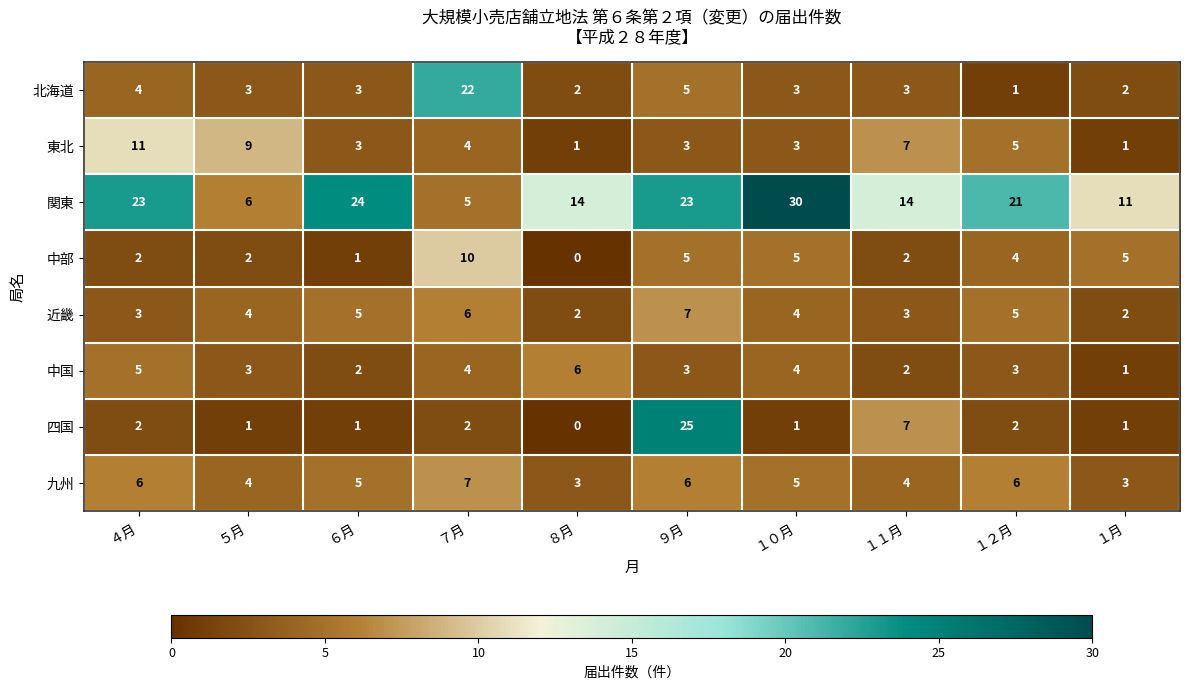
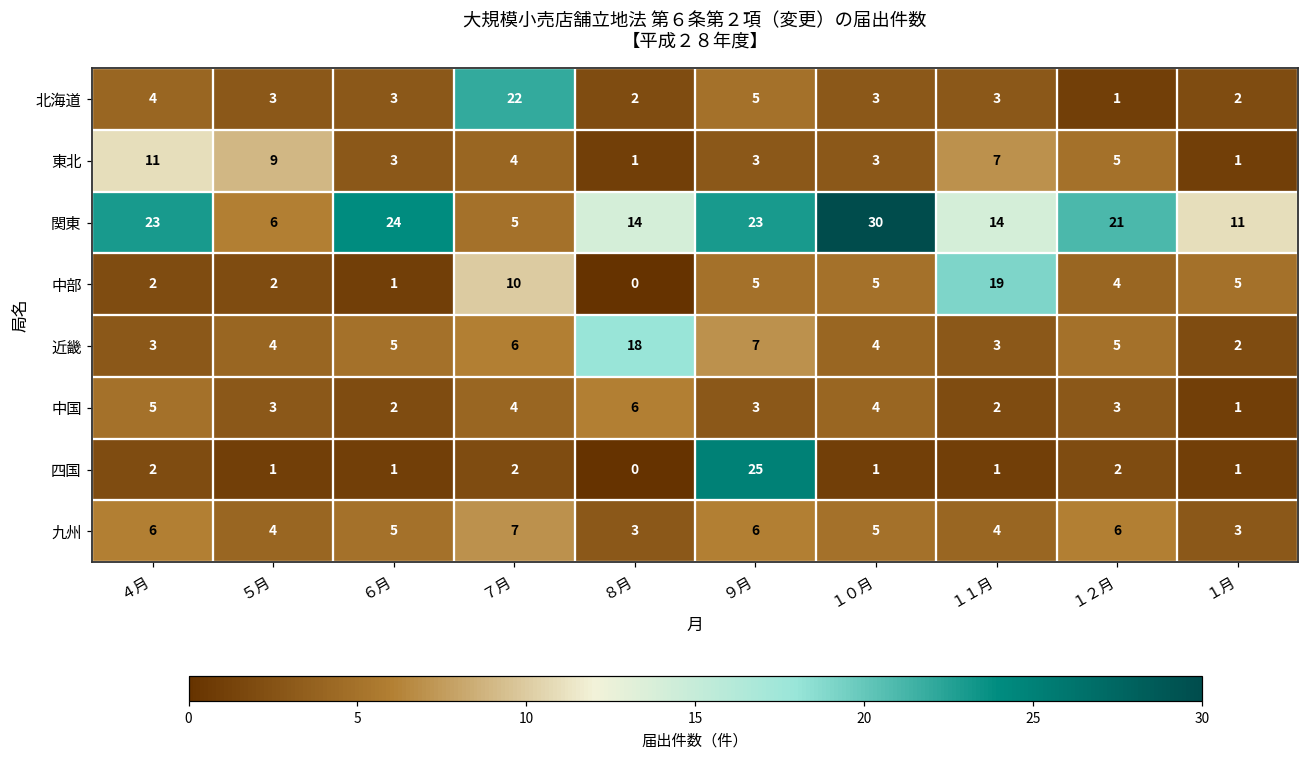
中部, １１月: 2 -> 19
近畿, ８月: 2 -> 18
四国, １１月: 7 -> 1
